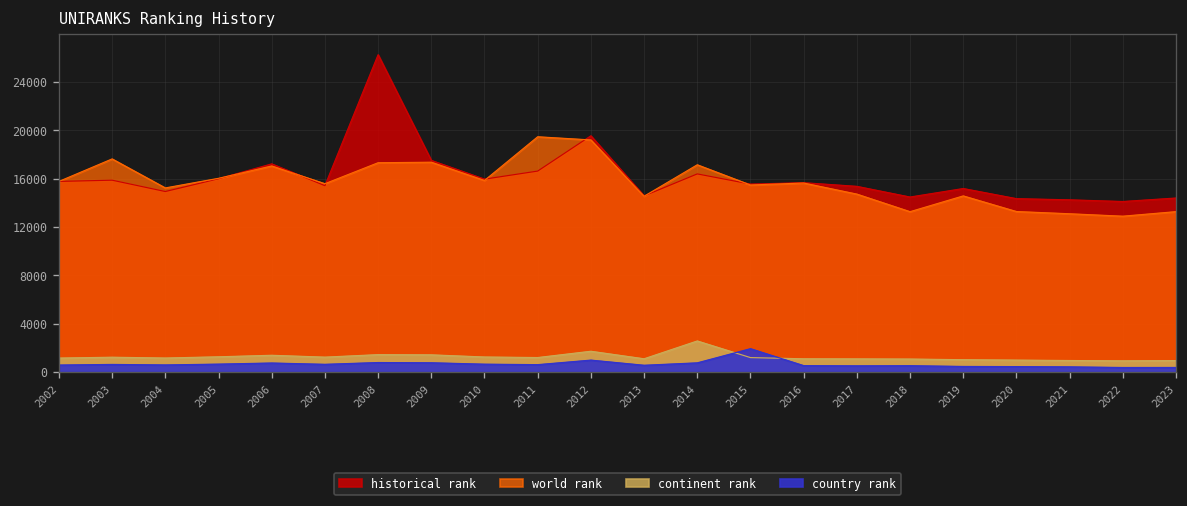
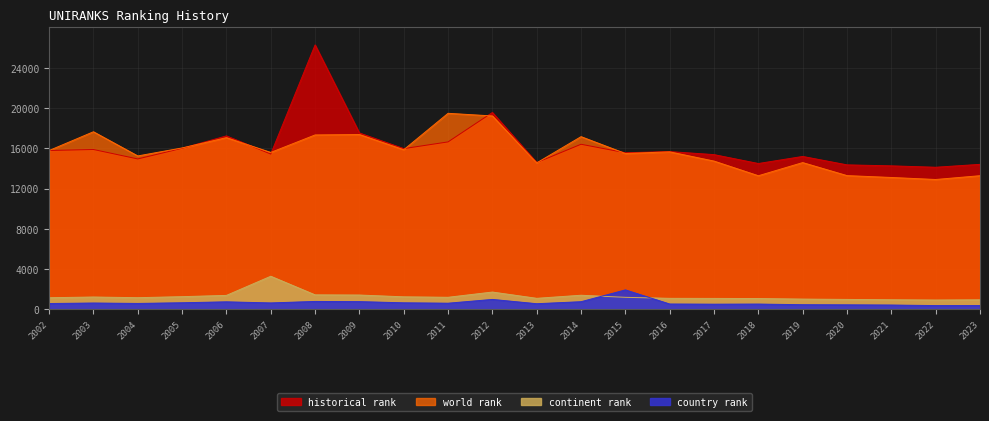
continent rank, 2007: 1200 -> 3300
continent rank, 2014: 2600 -> 1400
